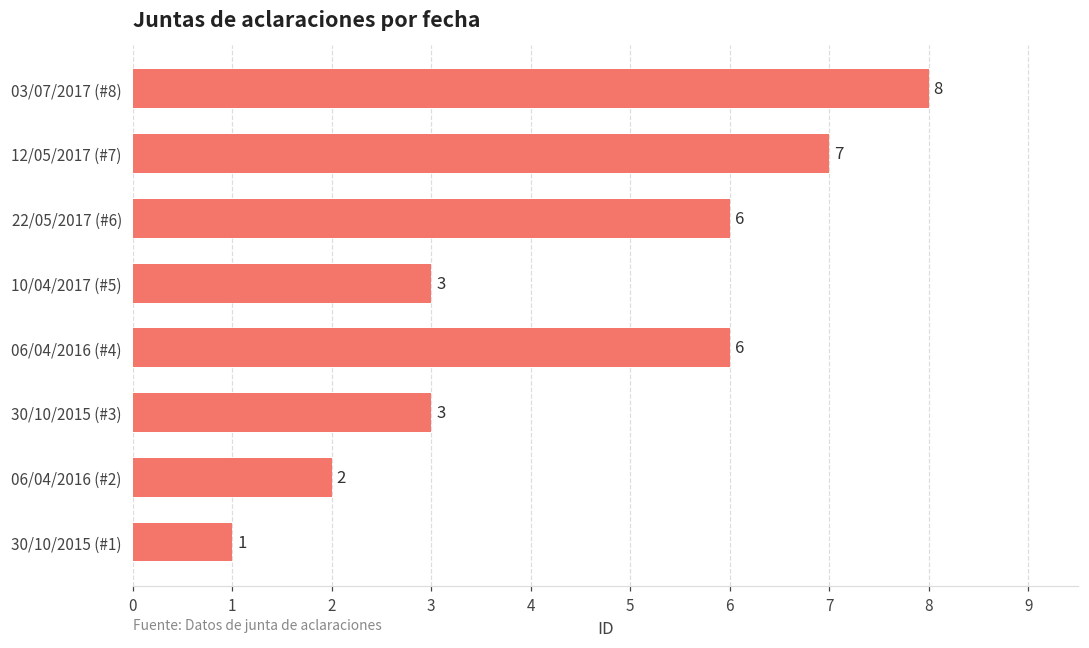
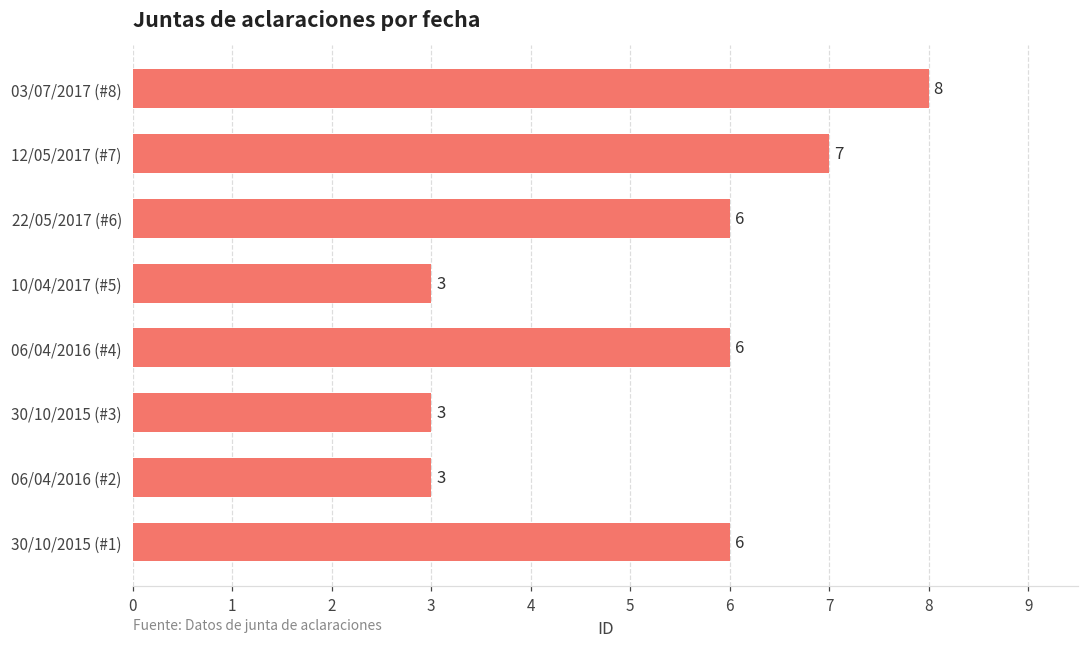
06/04/2016 (#2): 2 -> 3
30/10/2015 (#1): 1 -> 6
